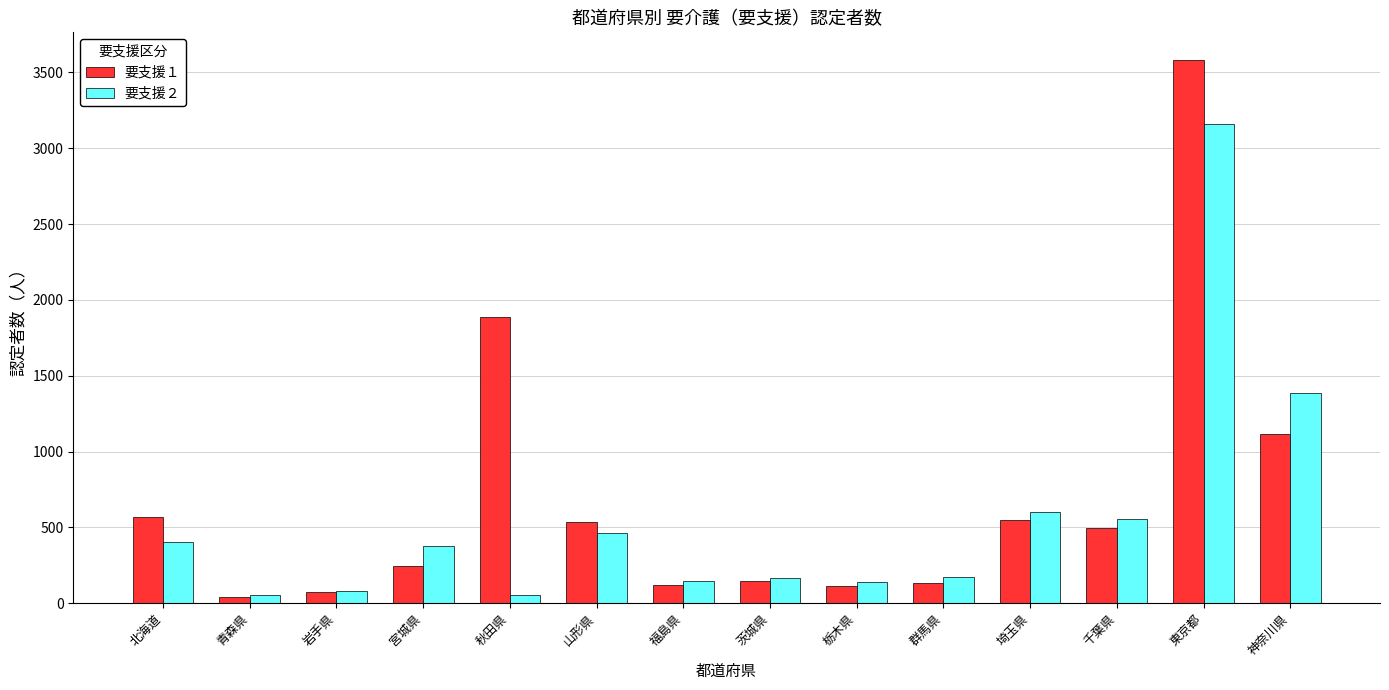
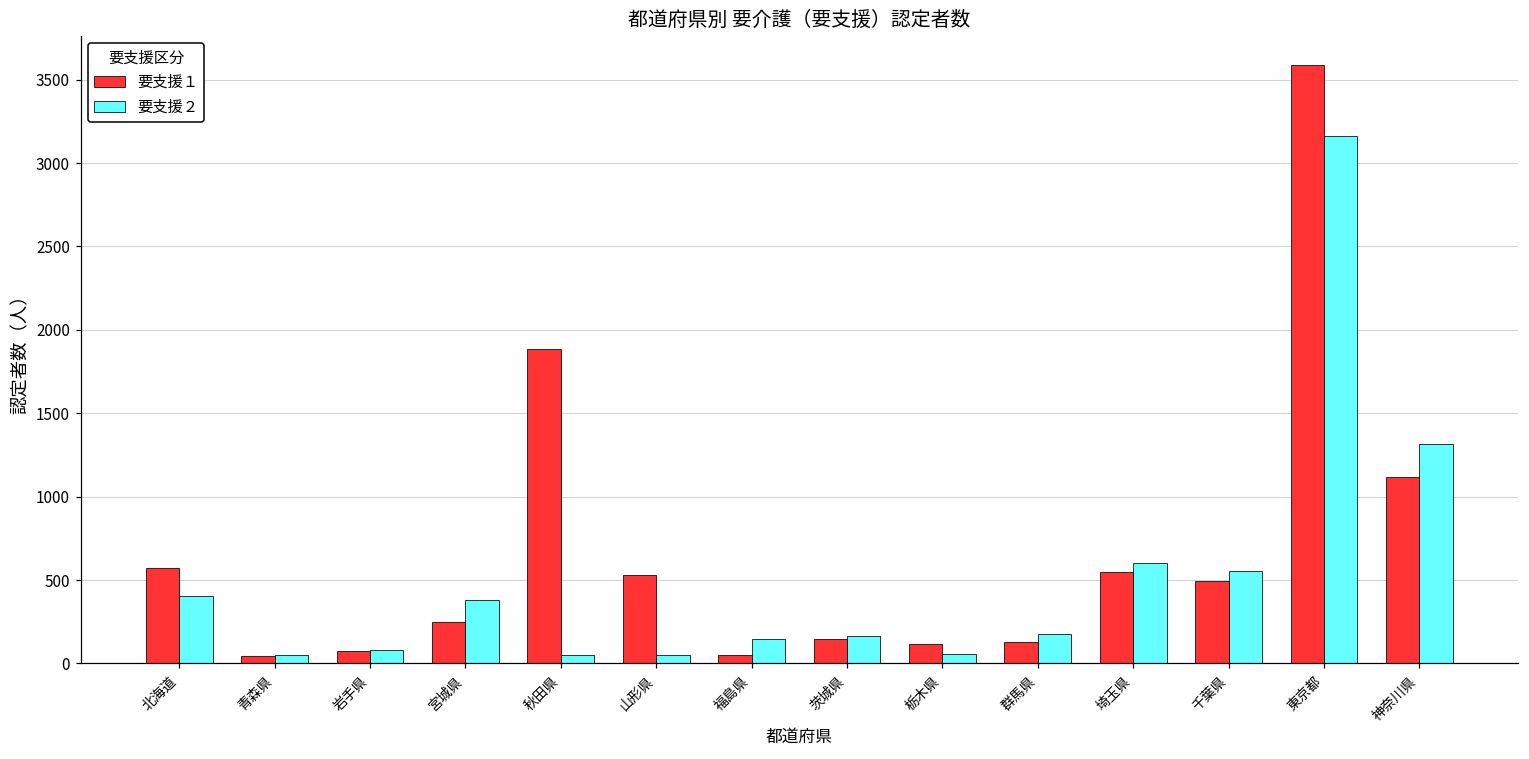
要支援２, 山形県: 460 -> 50
要支援１, 福島県: 120 -> 50
要支援２, 栃木県: 140 -> 60
要支援２, 神奈川県: 1390 -> 1310
